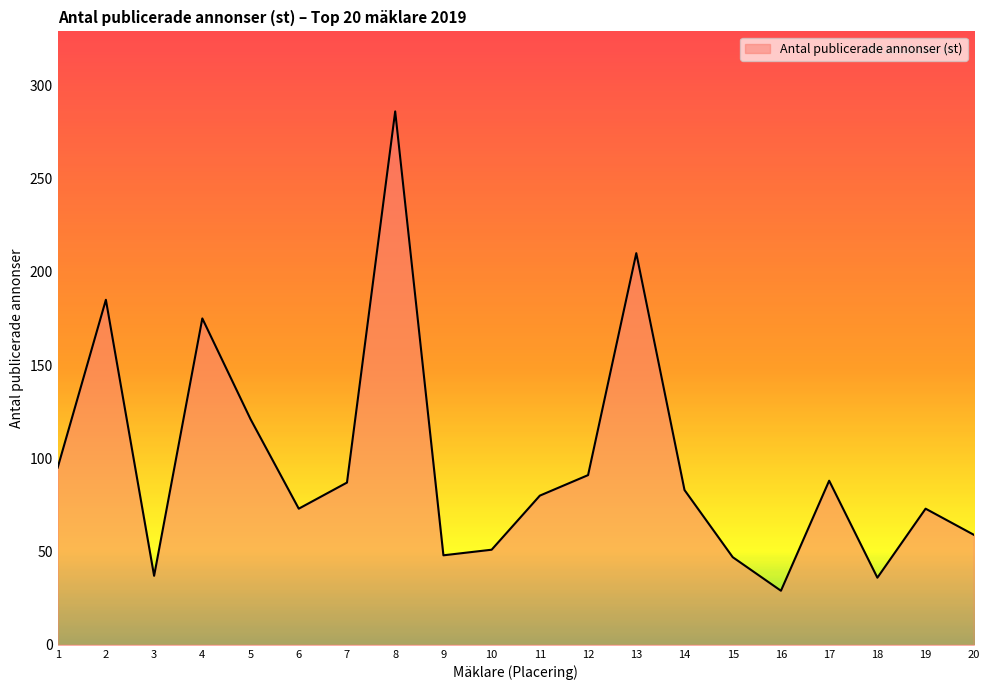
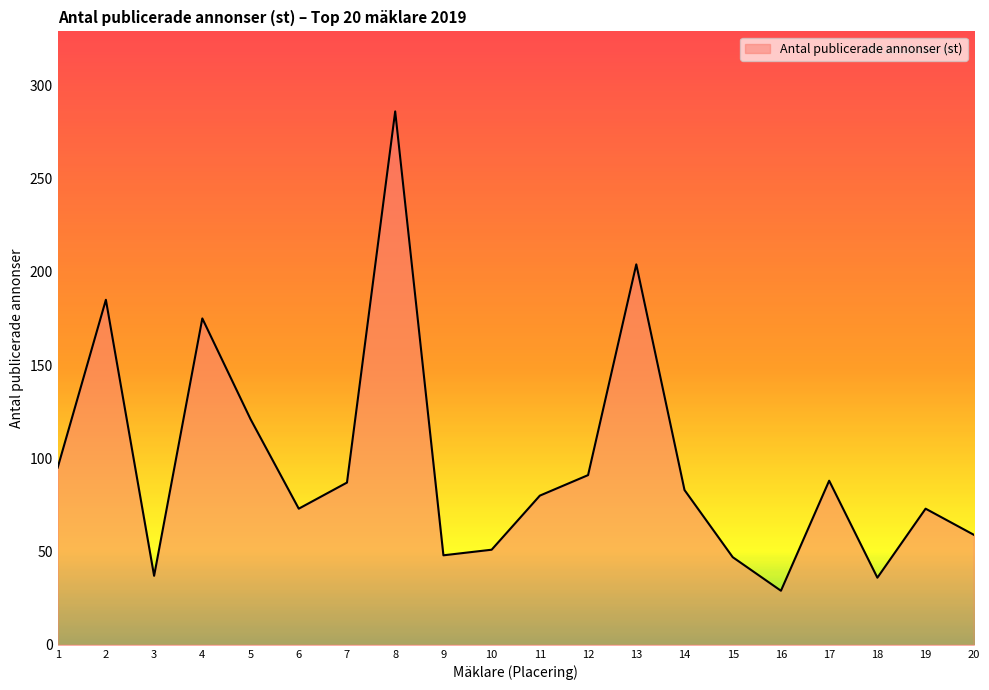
13: 210 -> 204
